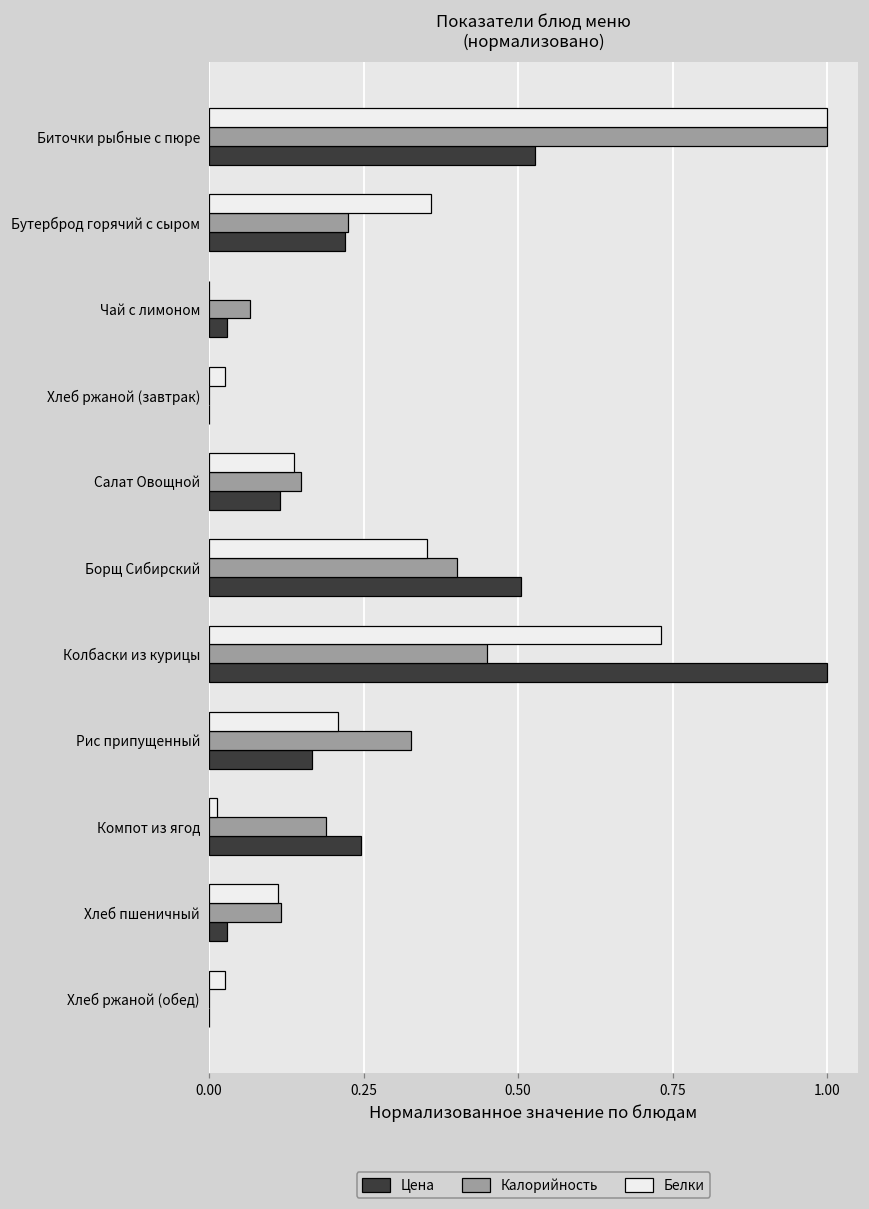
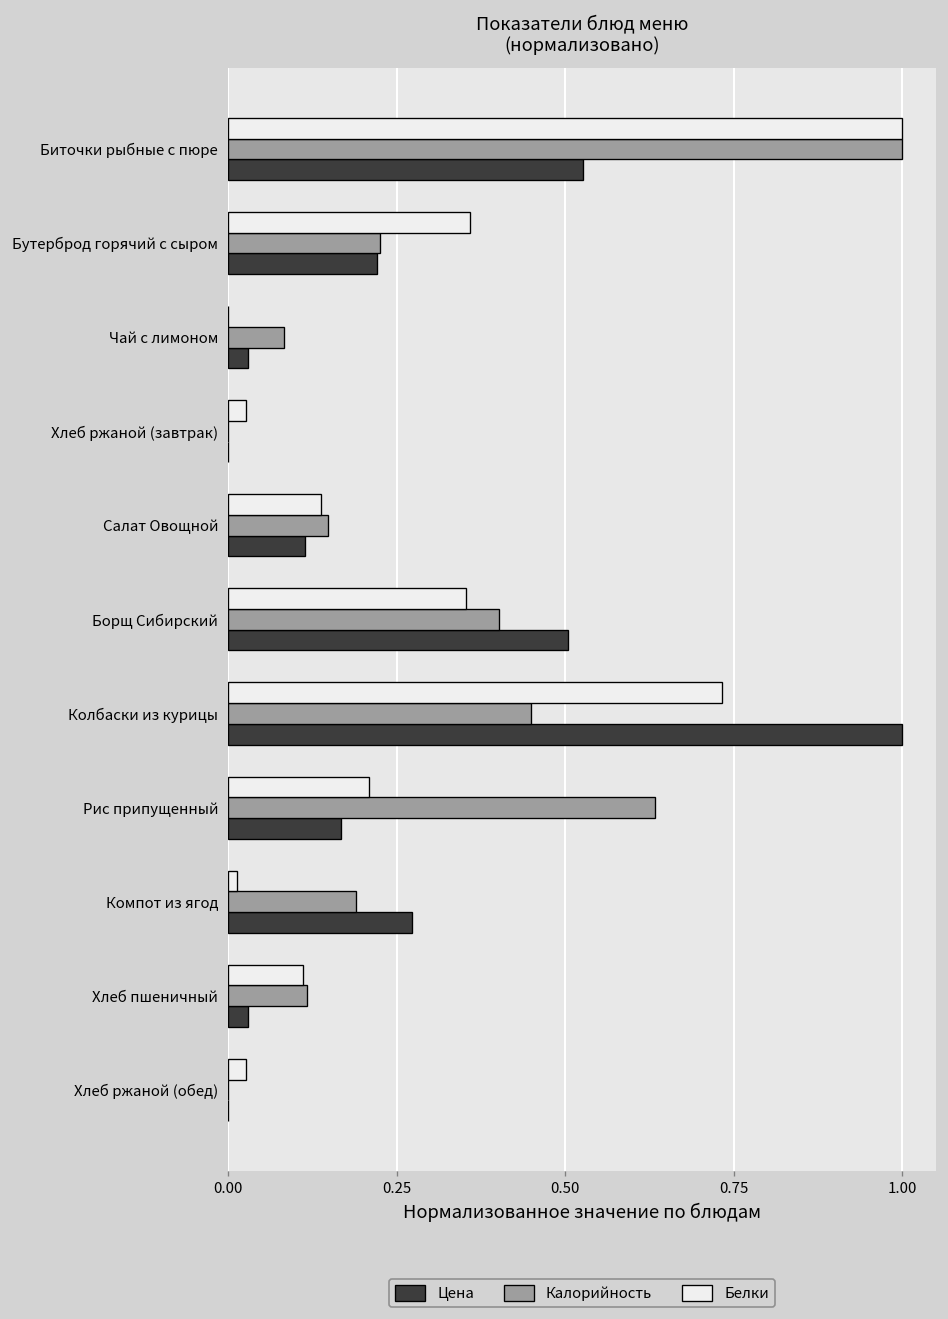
Калорийность, Чай с лимоном: 0.07 -> 0.08
Калорийность, Рис припущенный: 0.33 -> 0.63
Цена, Компот из ягод: 0.25 -> 0.27
